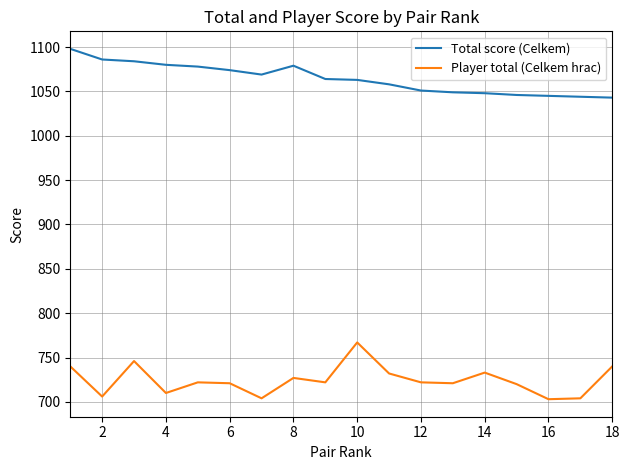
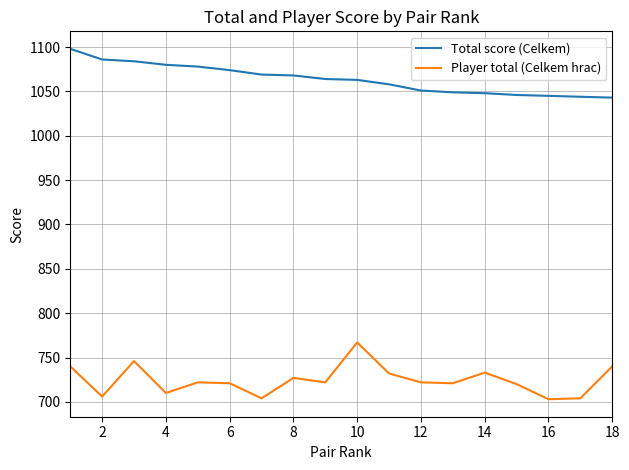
Total score (Celkem), 8: 1080 -> 1070
